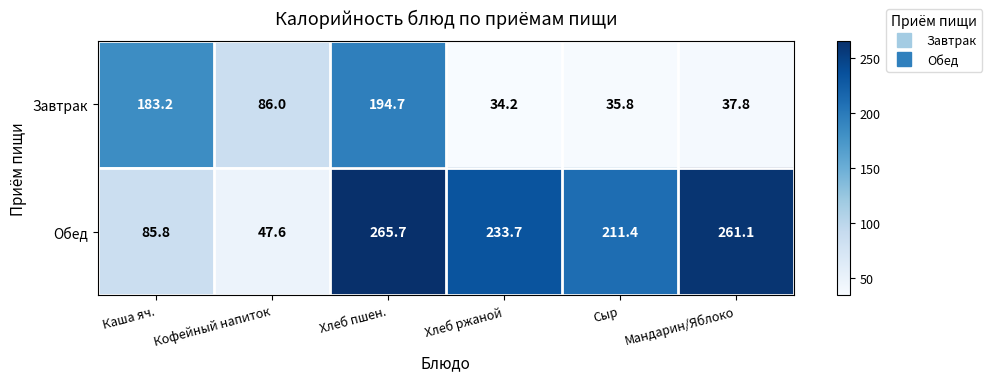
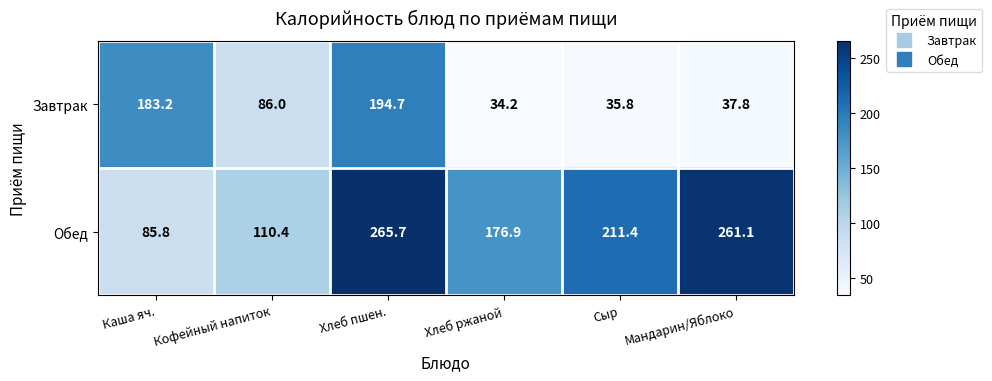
Обед, Кофейный напиток: 47.6 -> 110.4
Обед, Хлеб ржаной: 233.7 -> 176.9
